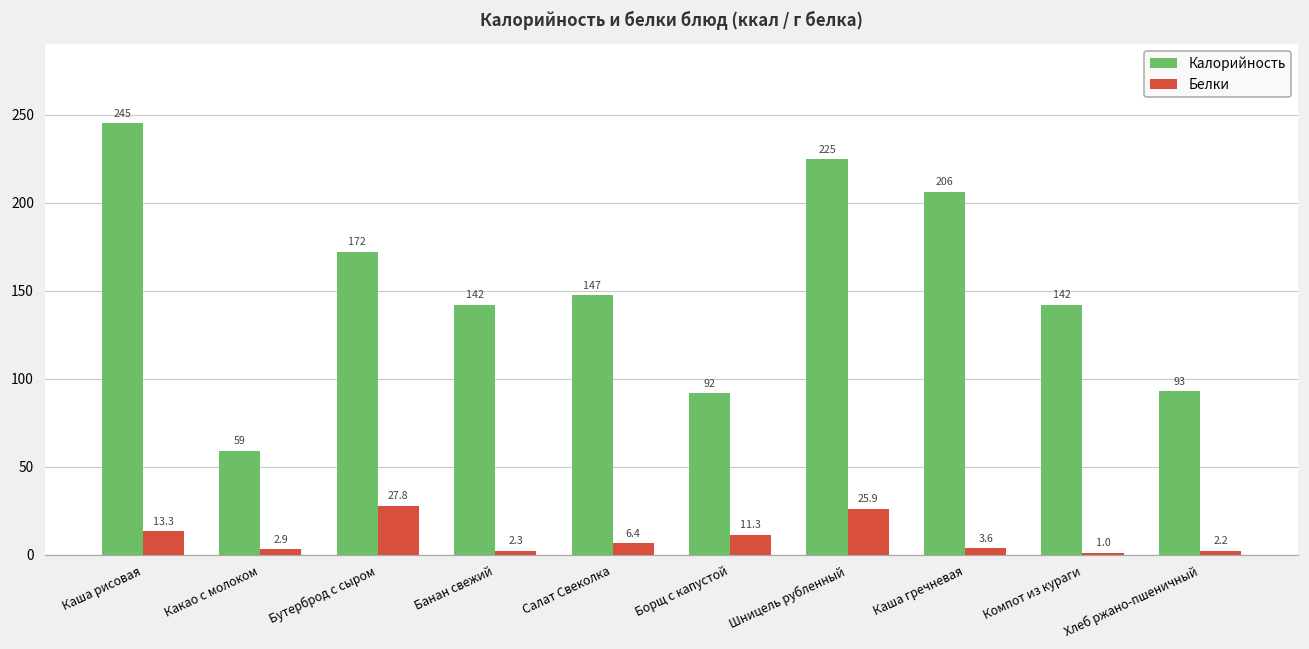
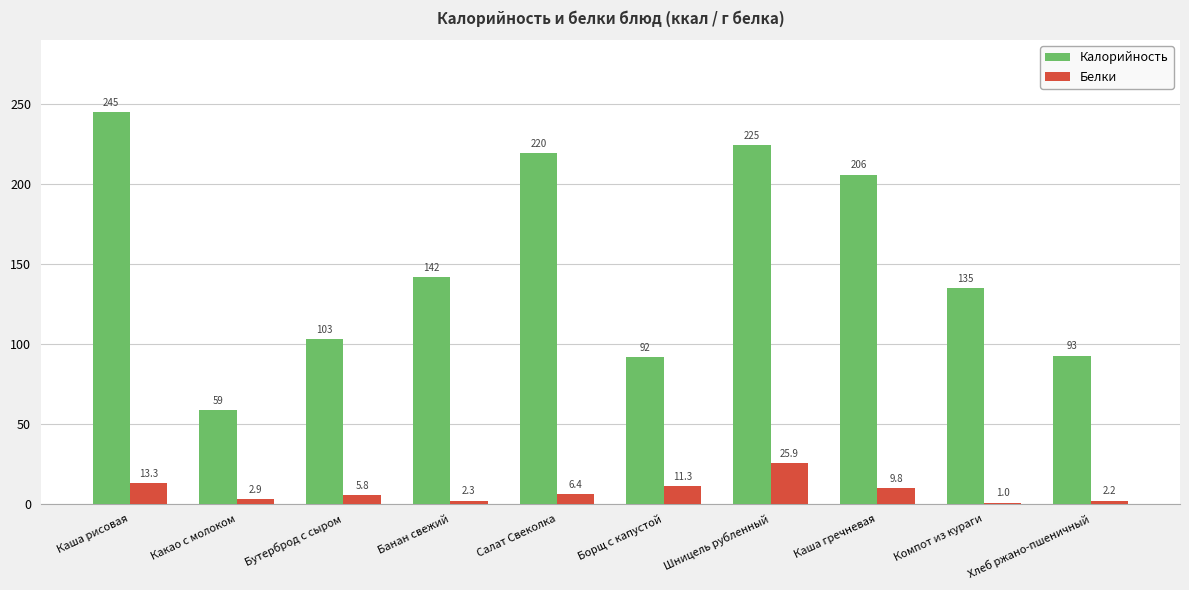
Калорийность, Бутерброд с сыром: 172 -> 103
Белки, Бутерброд с сыром: 27.8 -> 5.8
Калорийность, Салат Свеколка: 147 -> 220
Белки, Каша гречневая: 3.6 -> 9.8
Калорийность, Компот из кураги: 142 -> 135
